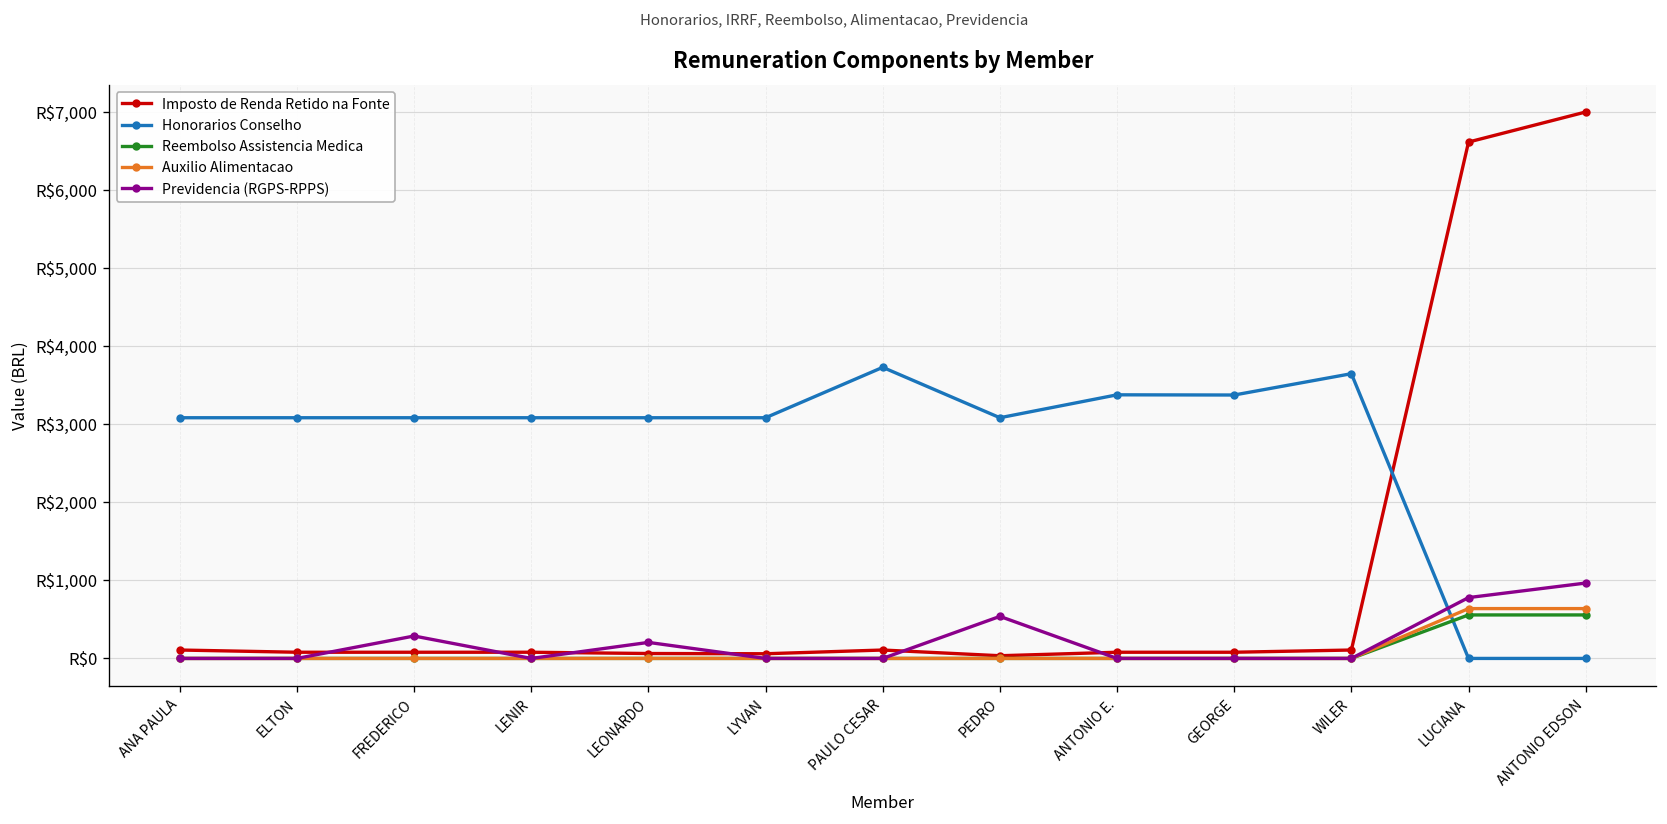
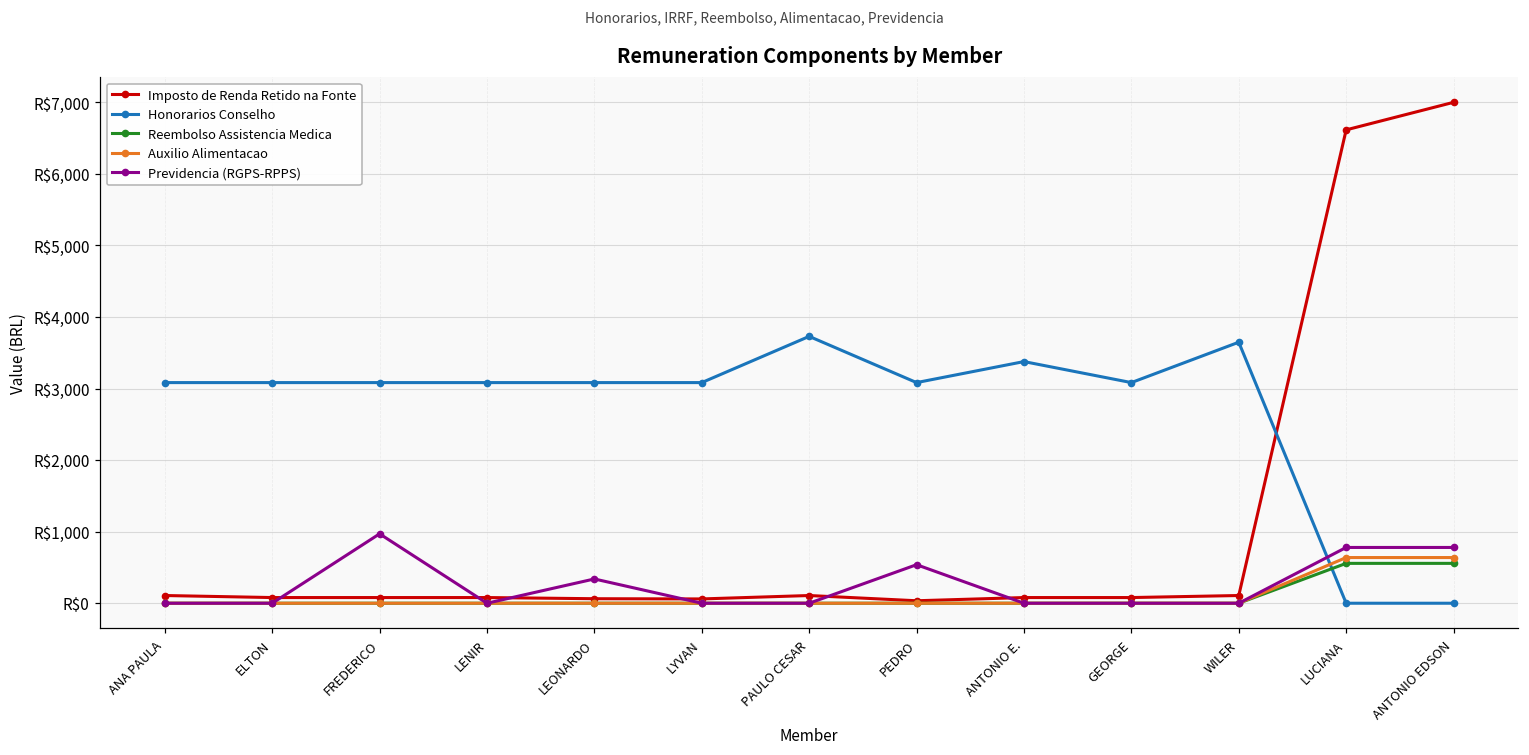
Previdencia (RGPS-RPPS), FREDERICO: R$300 -> R$1,000
Previdencia (RGPS-RPPS), LEONARDO: R$200 -> R$300
Honorarios Conselho, GEORGE: R$3,400 -> R$3,100
Previdencia (RGPS-RPPS), ANTONIO EDSON: R$1,000 -> R$800
